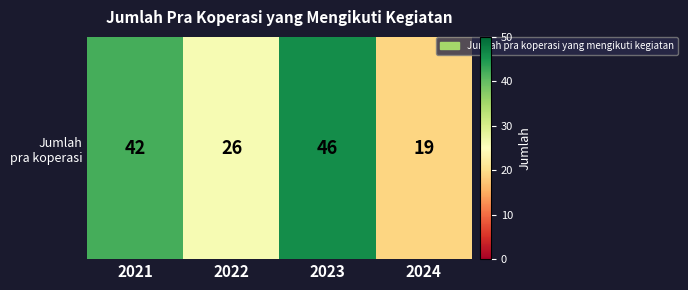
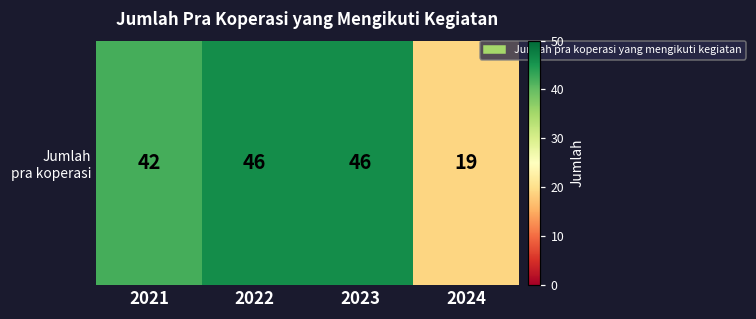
Jumlah pra koperasi, 2022: 26 -> 46
